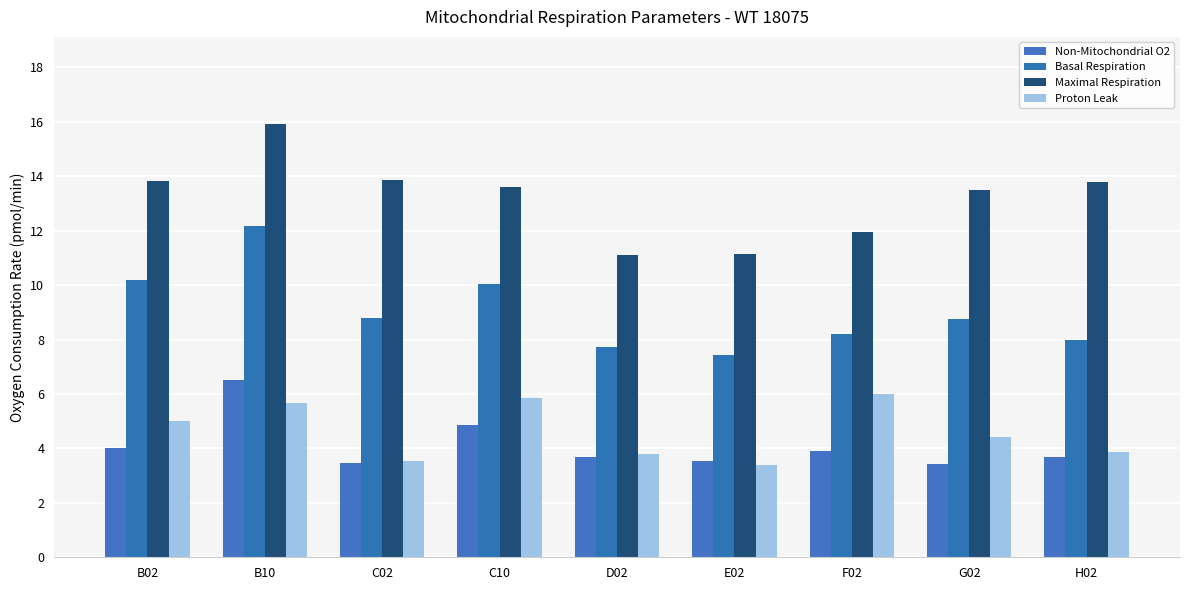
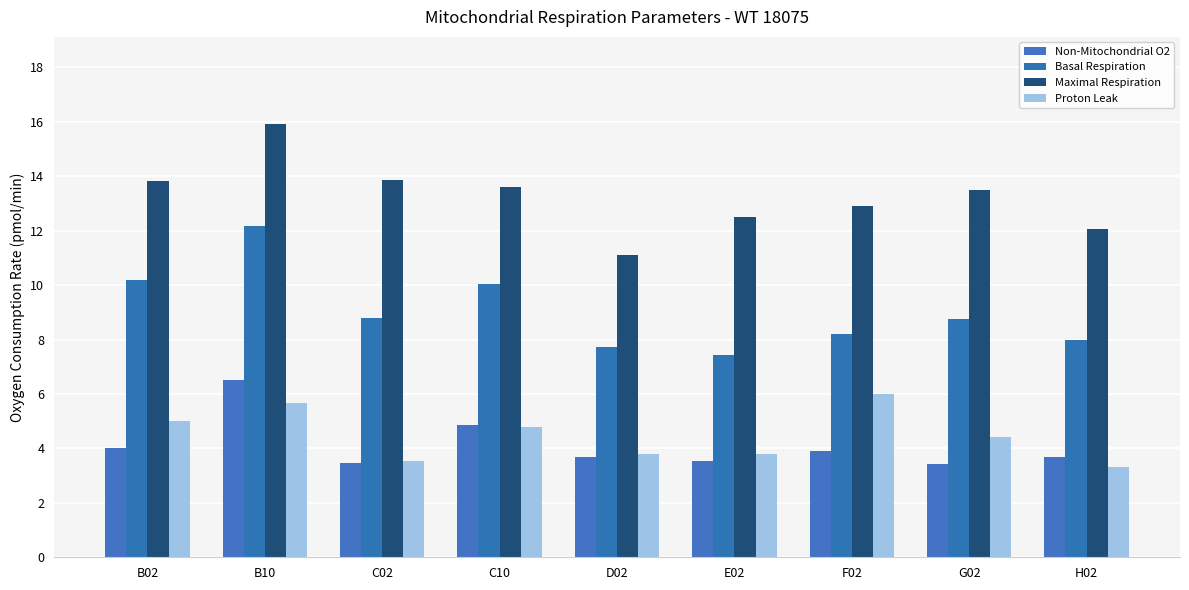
Proton Leak, C10: 5.9 -> 4.8
Maximal Respiration, E02: 11.1 -> 12.5
Proton Leak, E02: 3.4 -> 3.8
Maximal Respiration, F02: 12.0 -> 12.9
Maximal Respiration, H02: 13.8 -> 12.1
Proton Leak, H02: 3.9 -> 3.3
